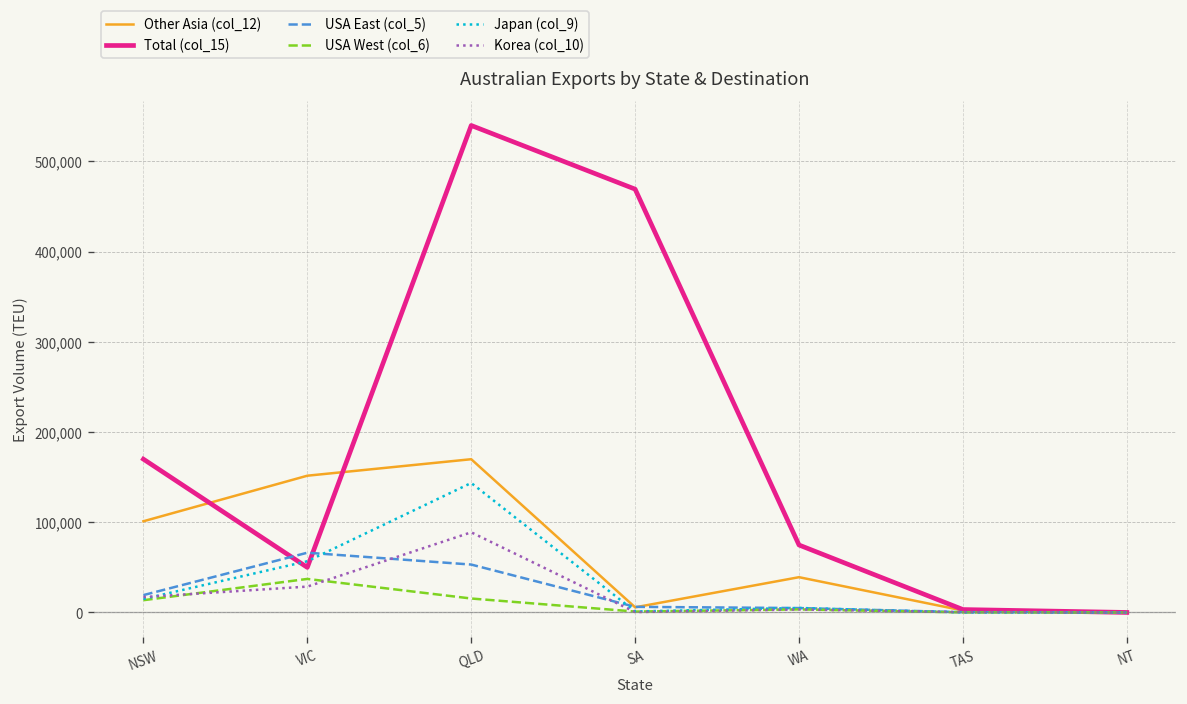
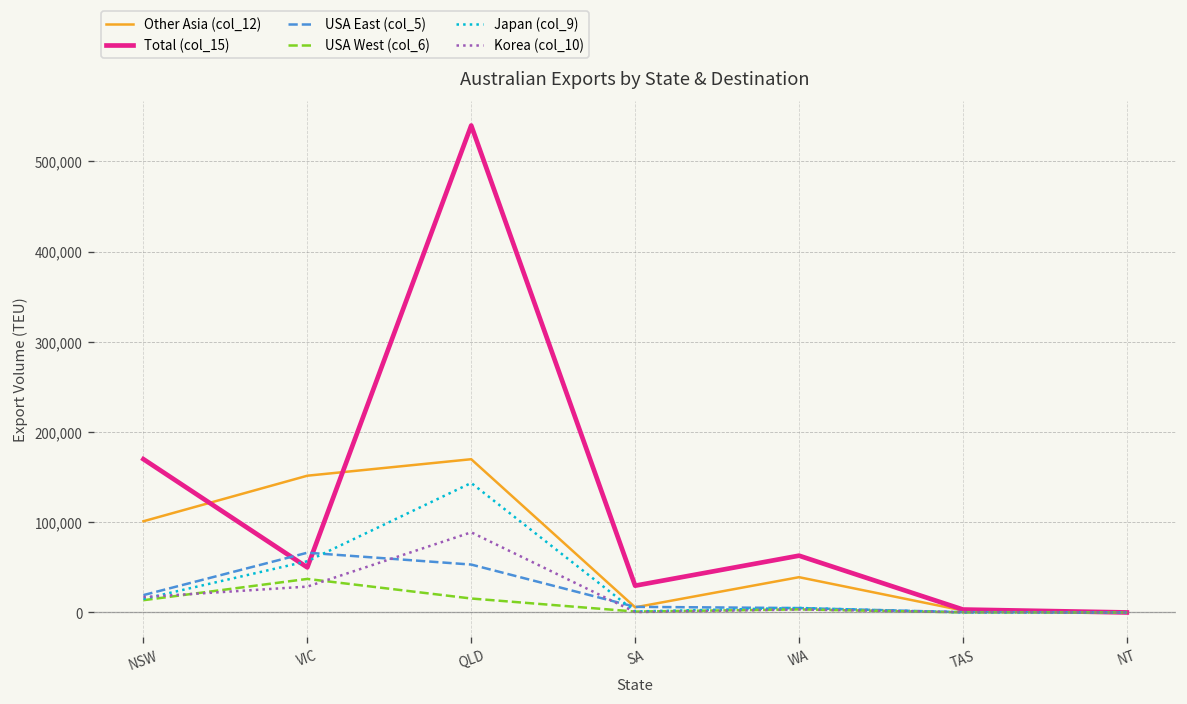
Total (col_15), SA: 470,000 -> 30,000
Total (col_15), WA: 70,000 -> 60,000
